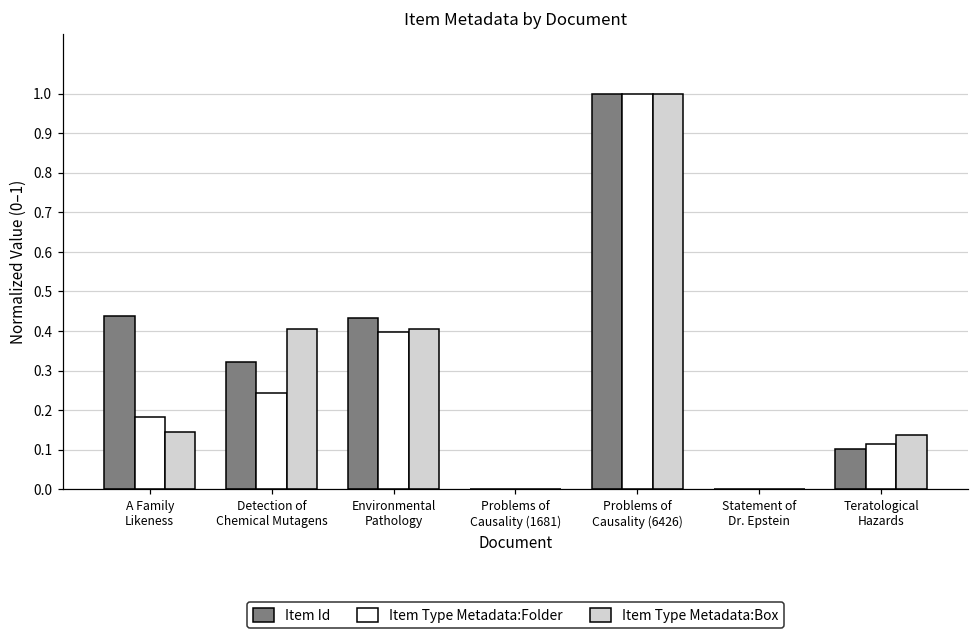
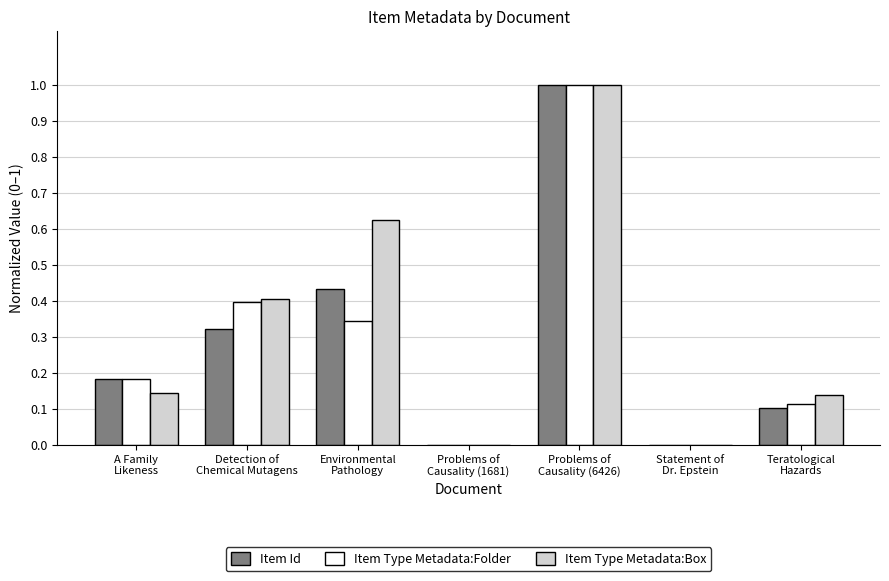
Item Id, A Family Likeness: 0.44 -> 0.18
Item Type Metadata:Folder, Detection of Chemical Mutagens: 0.24 -> 0.40
Item Type Metadata:Folder, Environmental Pathology: 0.40 -> 0.34
Item Type Metadata:Box, Environmental Pathology: 0.41 -> 0.63
